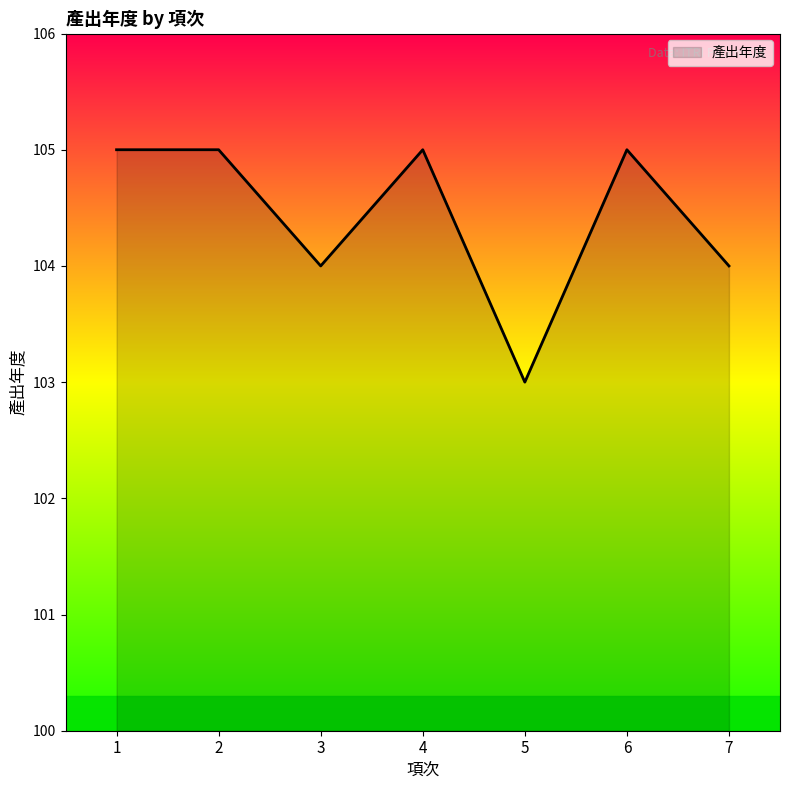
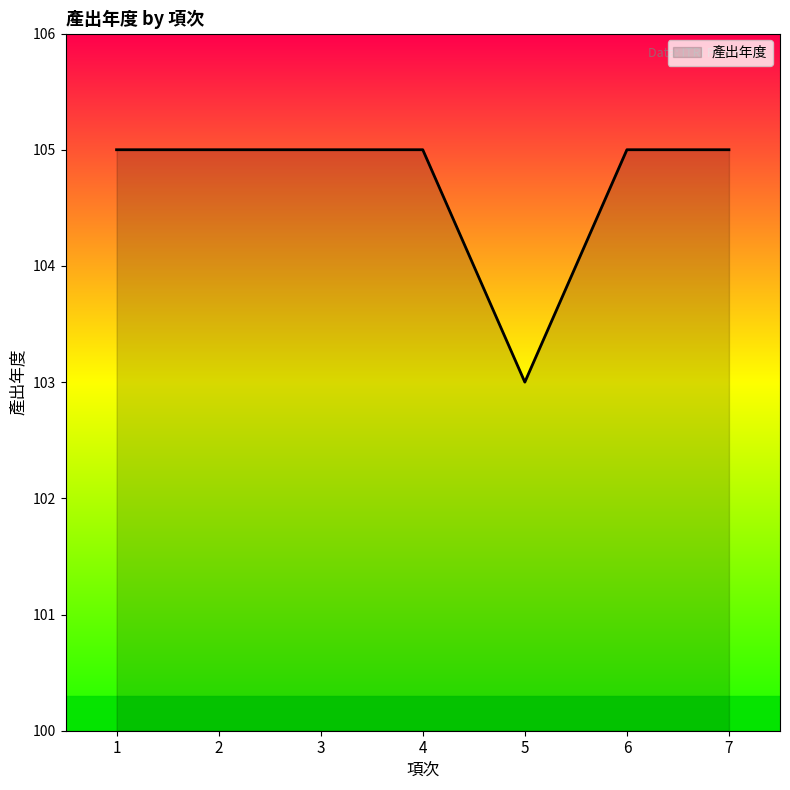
3: 104 -> 105
7: 104 -> 105
